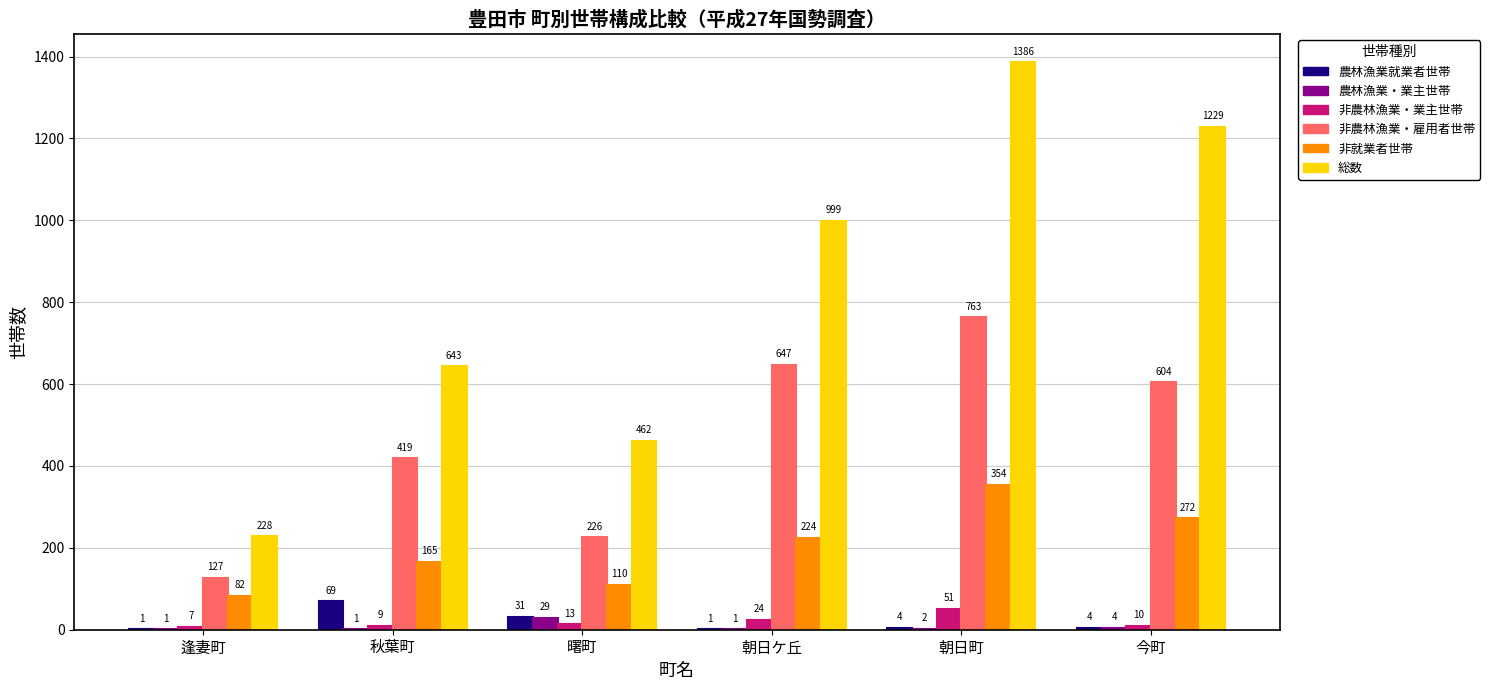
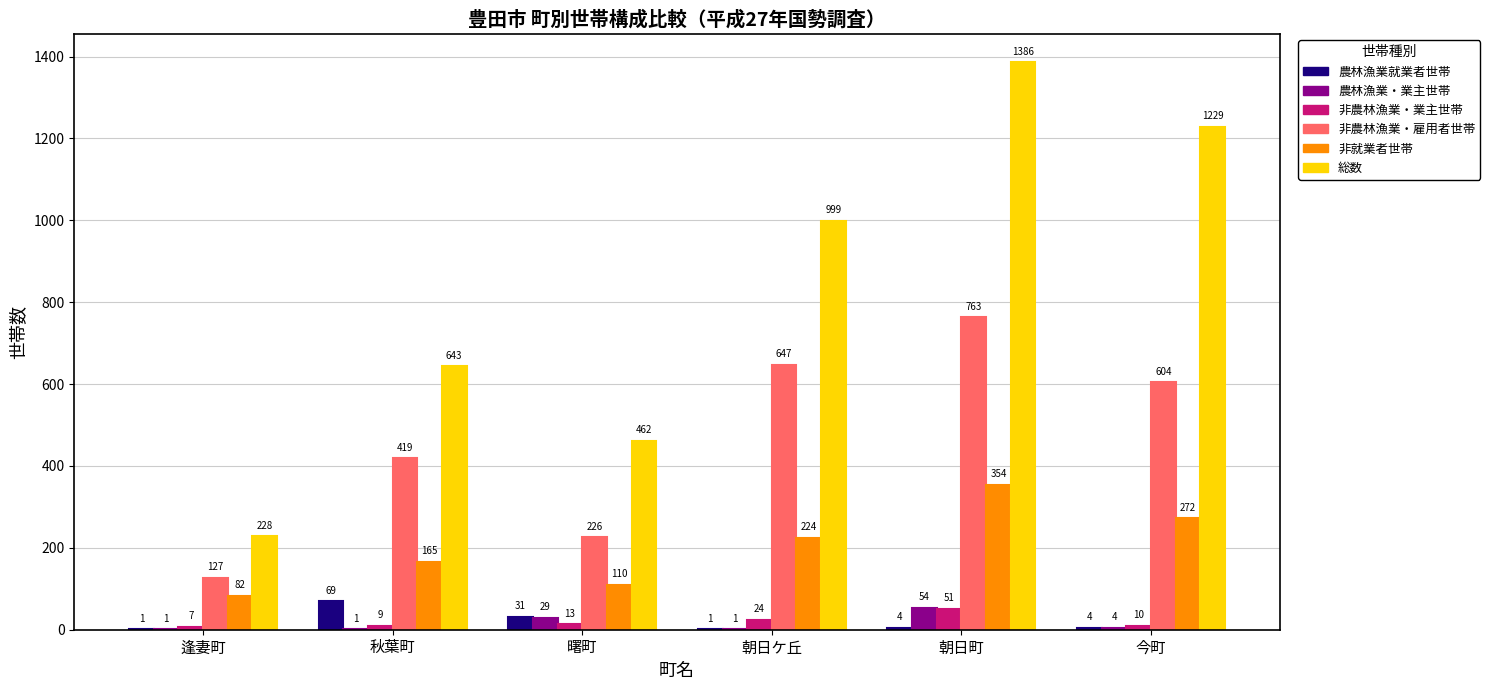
農林漁業・業主世帯, 朝日町: 2 -> 54
